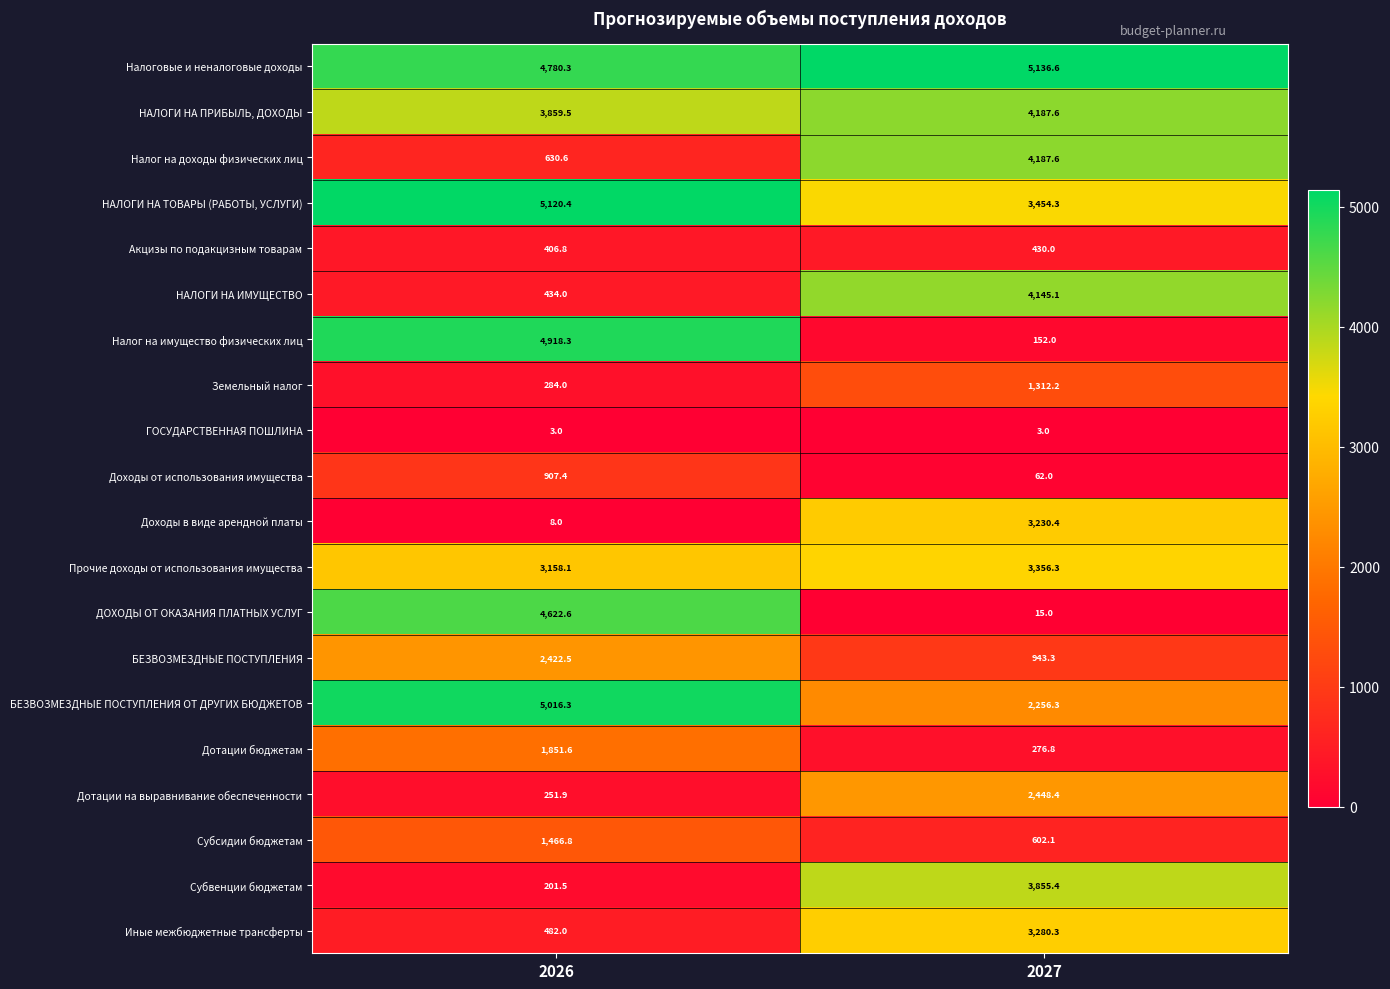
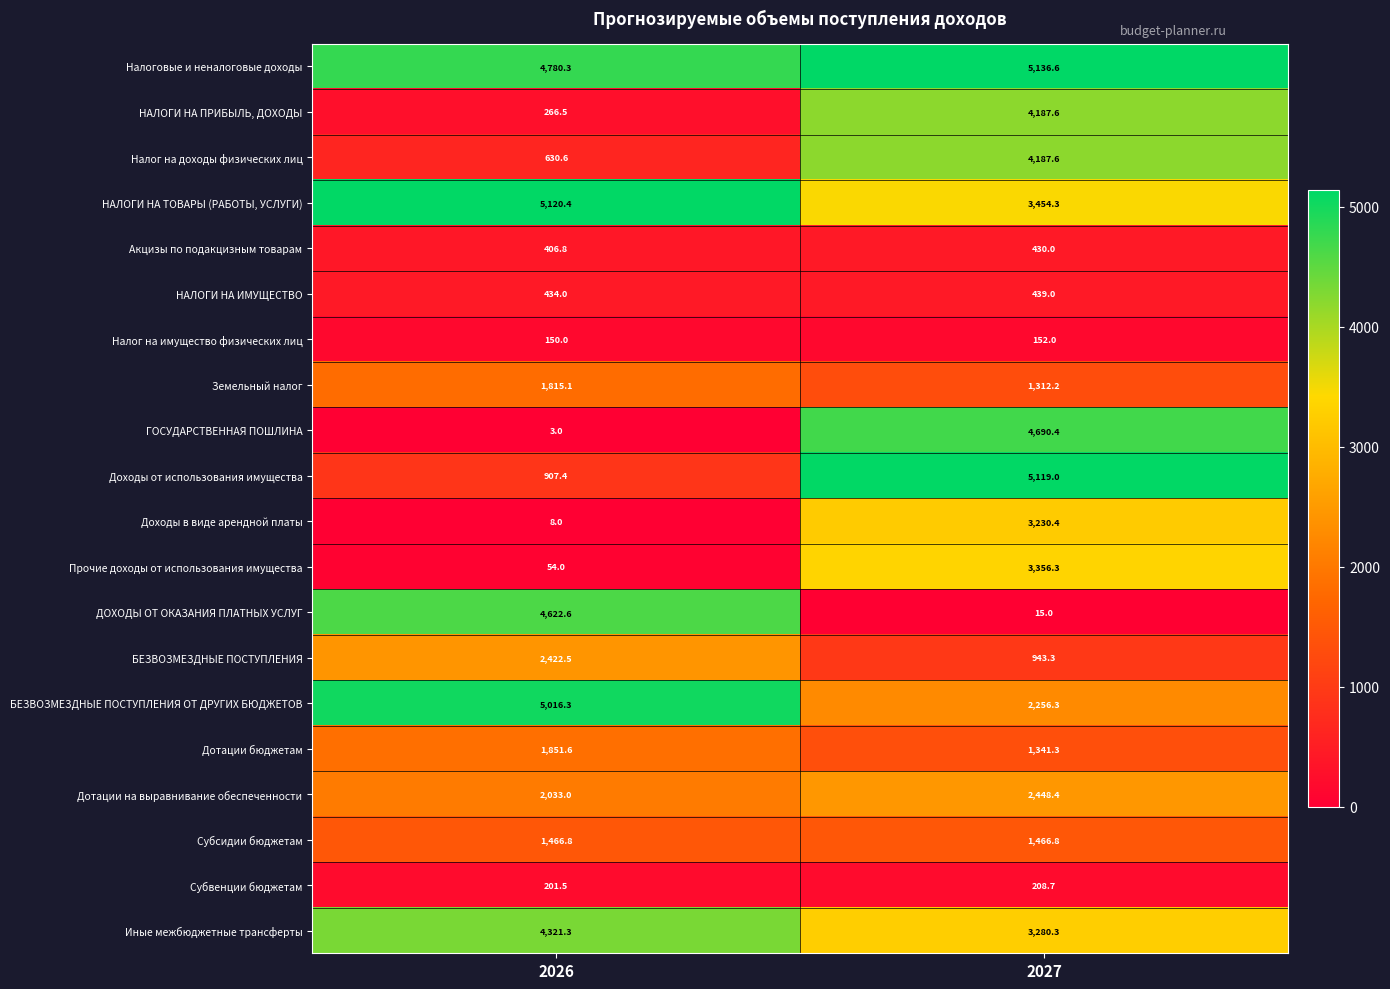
НАЛОГИ НА ПРИБЫЛЬ, ДОХОДЫ, 2026: 3,859.5 -> 266.5
НАЛОГИ НА ИМУЩЕСТВО, 2027: 4,145.1 -> 439.0
Налог на имущество физических лиц, 2026: 4,918.3 -> 150.0
Земельный налог, 2026: 284.0 -> 1,815.1
ГОСУДАРСТВЕННАЯ ПОШЛИНА, 2027: 3.0 -> 4,690.4
Доходы от использования имущества, 2027: 62.0 -> 5,119.0
Прочие доходы от использования имущества, 2026: 3,158.1 -> 54.0
Дотации бюджетам, 2027: 276.8 -> 1,341.3
Дотации на выравнивание обеспеченности, 2026: 251.9 -> 2,033.0
Субсидии бюджетам, 2027: 602.1 -> 1,466.8
Субвенции бюджетам, 2027: 3,855.4 -> 208.7
Иные межбюджетные трансферты, 2026: 482.0 -> 4,321.3
